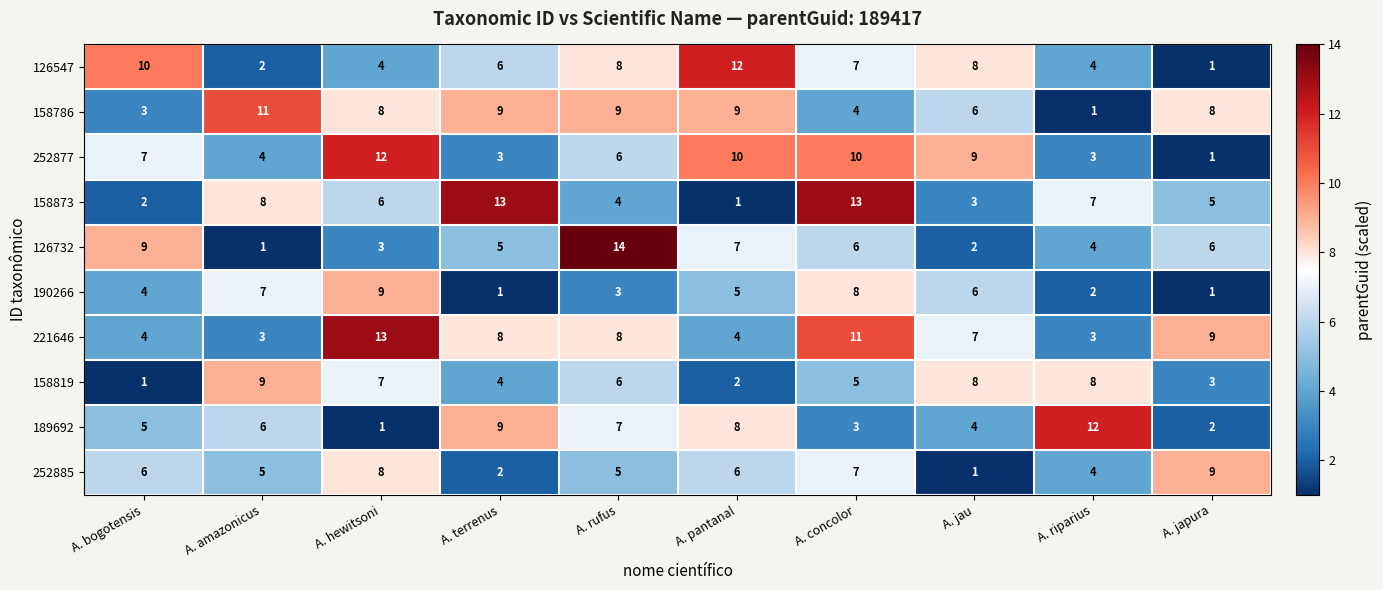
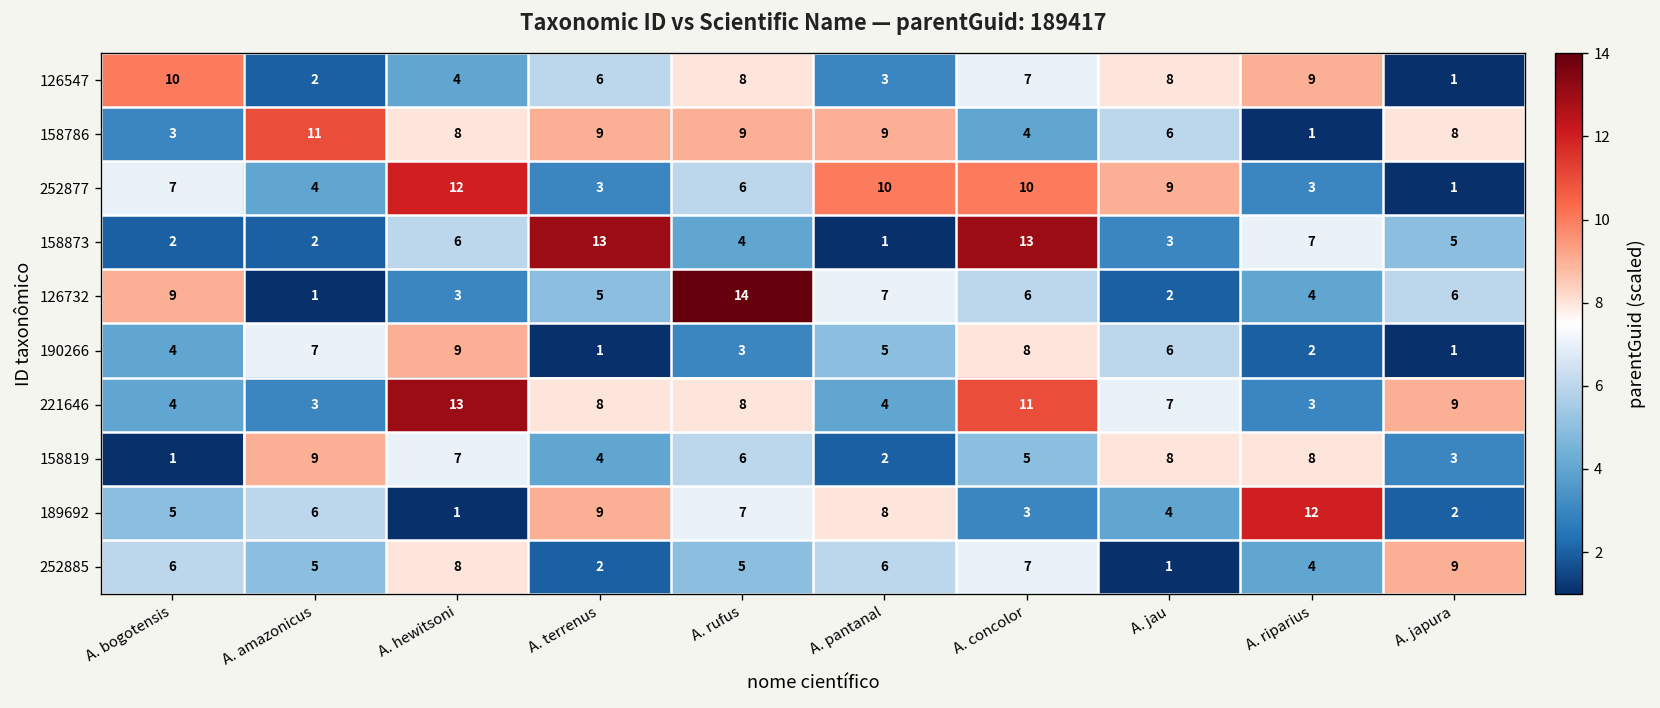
126547, A. pantanal: 12 -> 3
126547, A. riparius: 4 -> 9
158873, A. amazonicus: 8 -> 2
